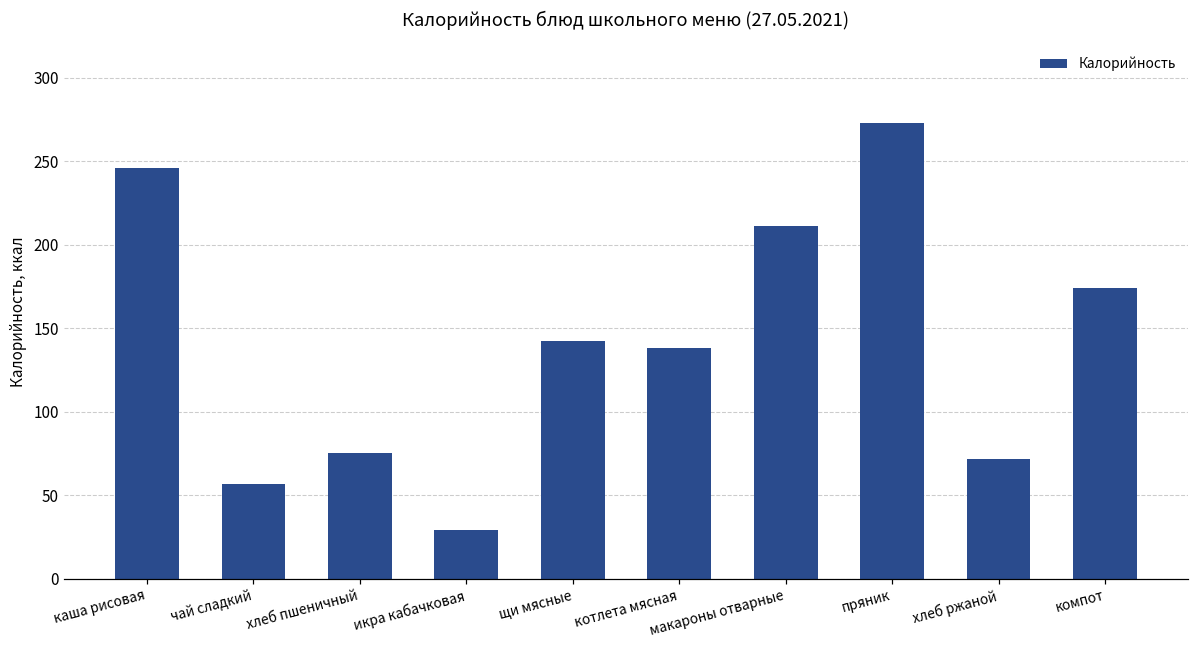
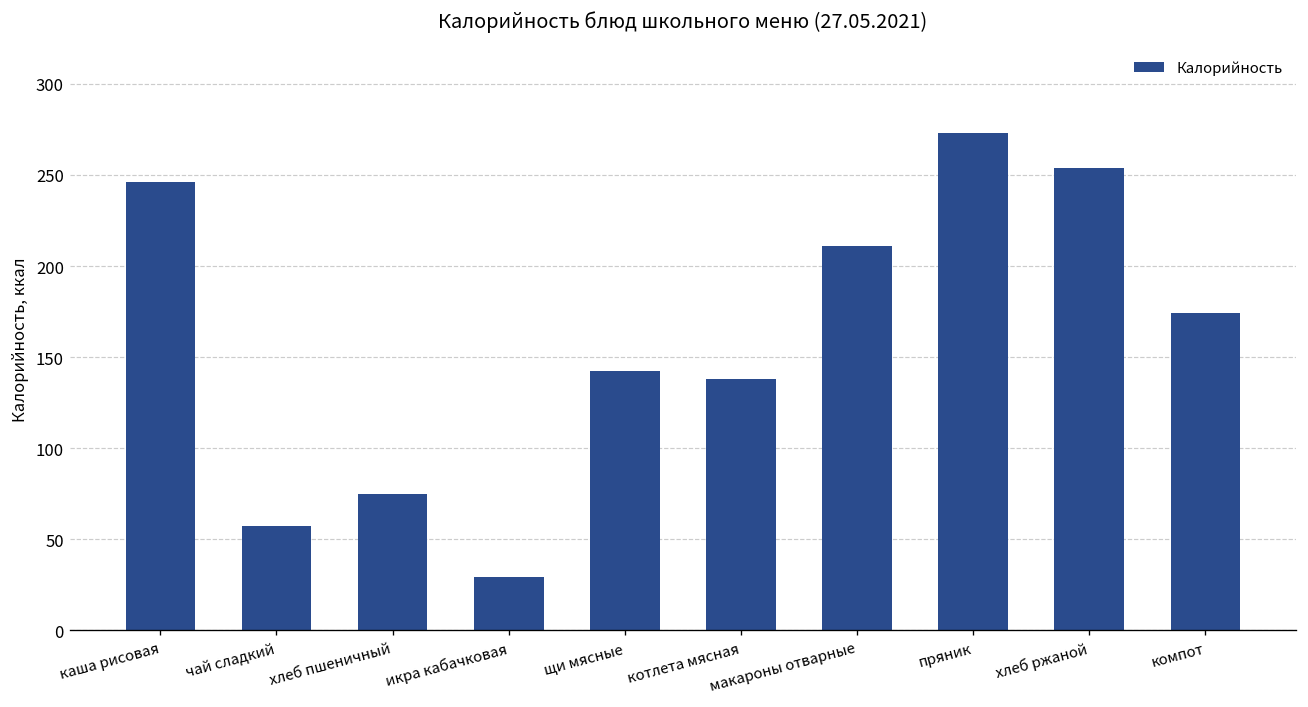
хлеб ржаной: 71 -> 254
